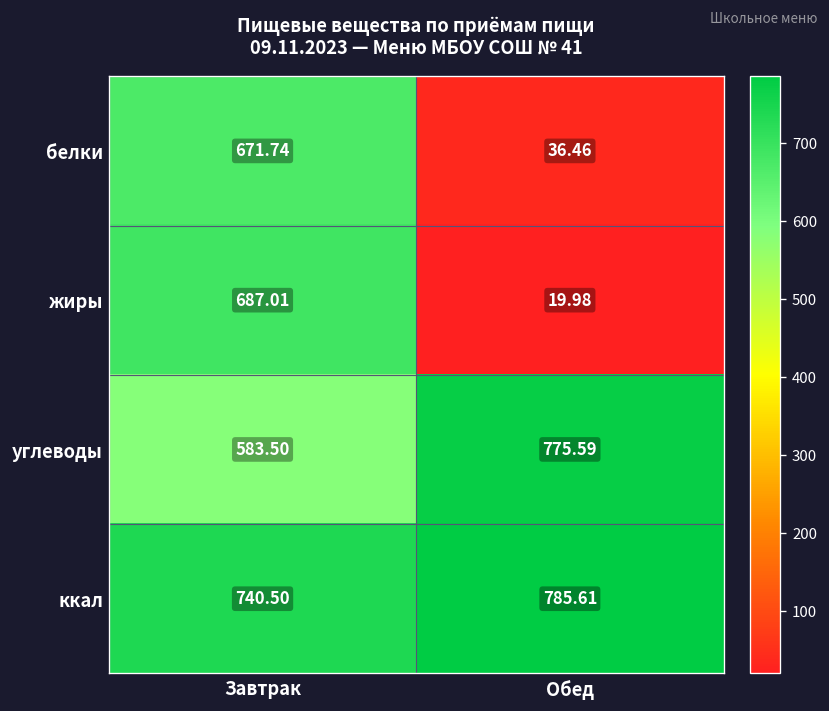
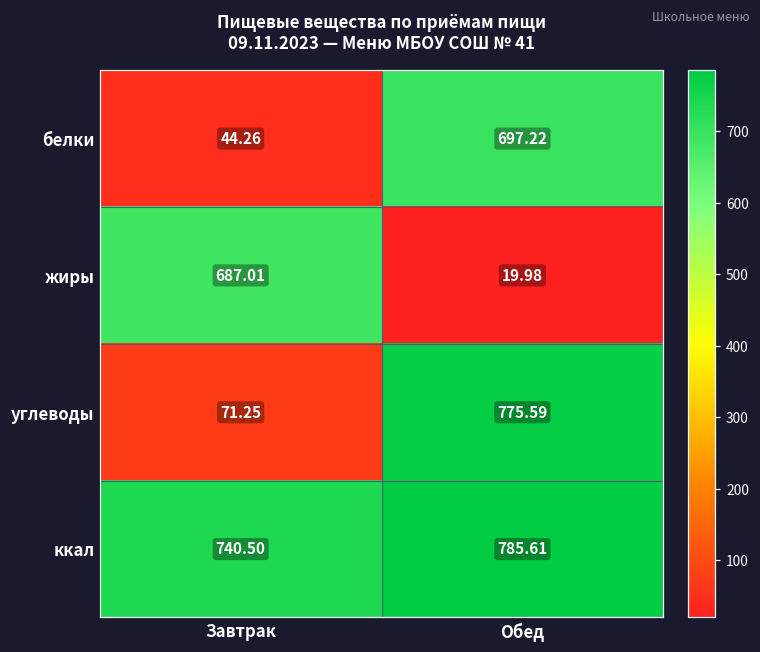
белки, Завтрак: 671.74 -> 44.26
белки, Обед: 36.46 -> 697.22
углеводы, Завтрак: 583.50 -> 71.25
